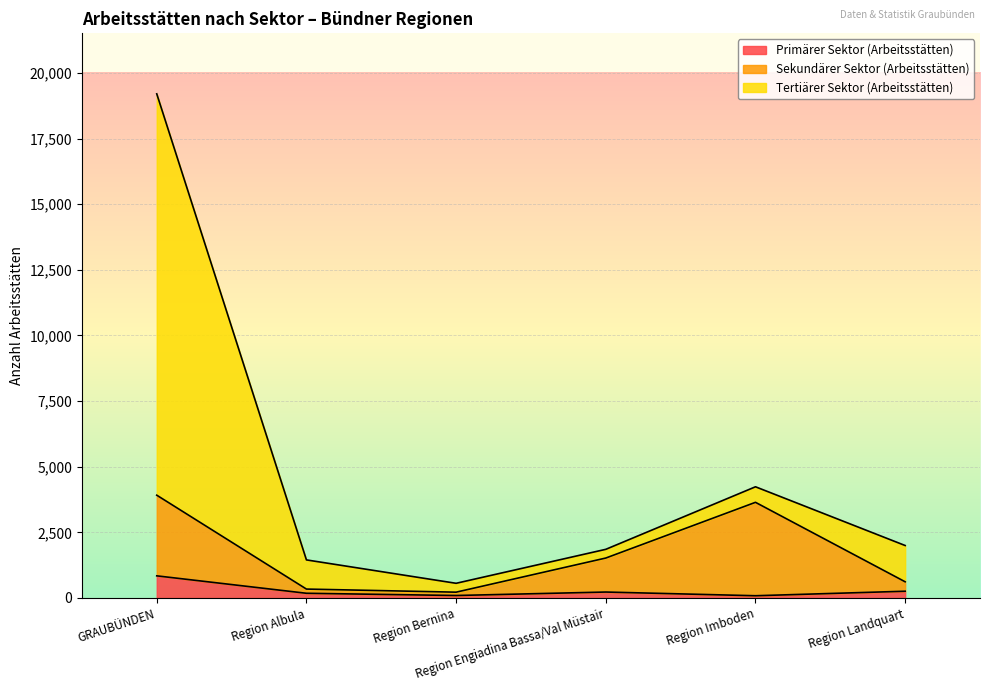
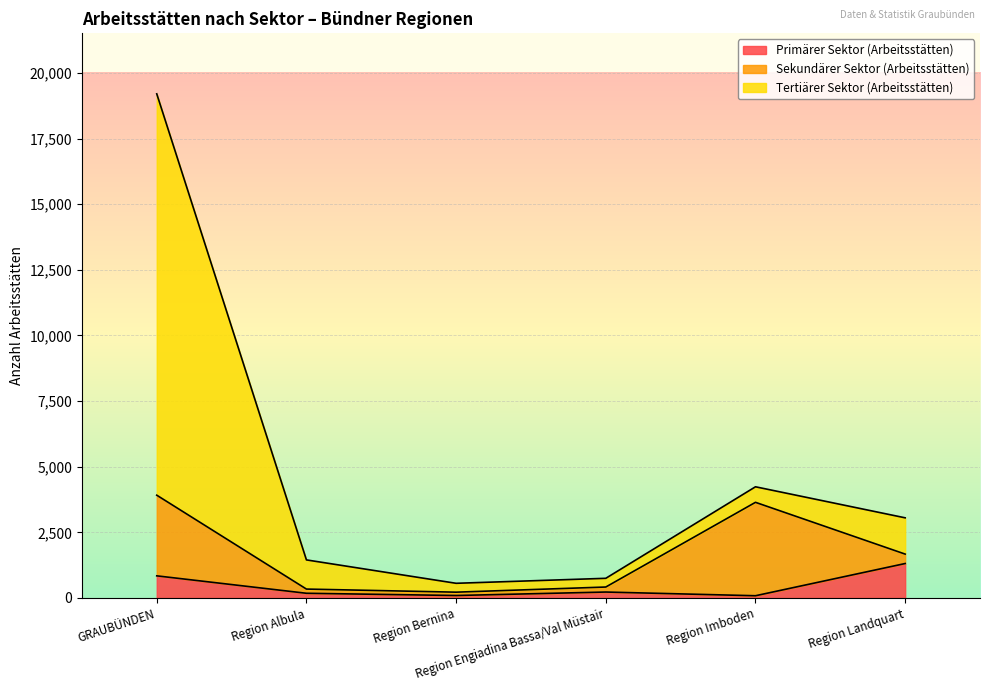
Sekundärer Sektor (Arbeitsstätten), Region Engiadina Bassa/Val Müstair: 1,300 -> 200
Primärer Sektor (Arbeitsstätten), Region Landquart: 300 -> 1,300
